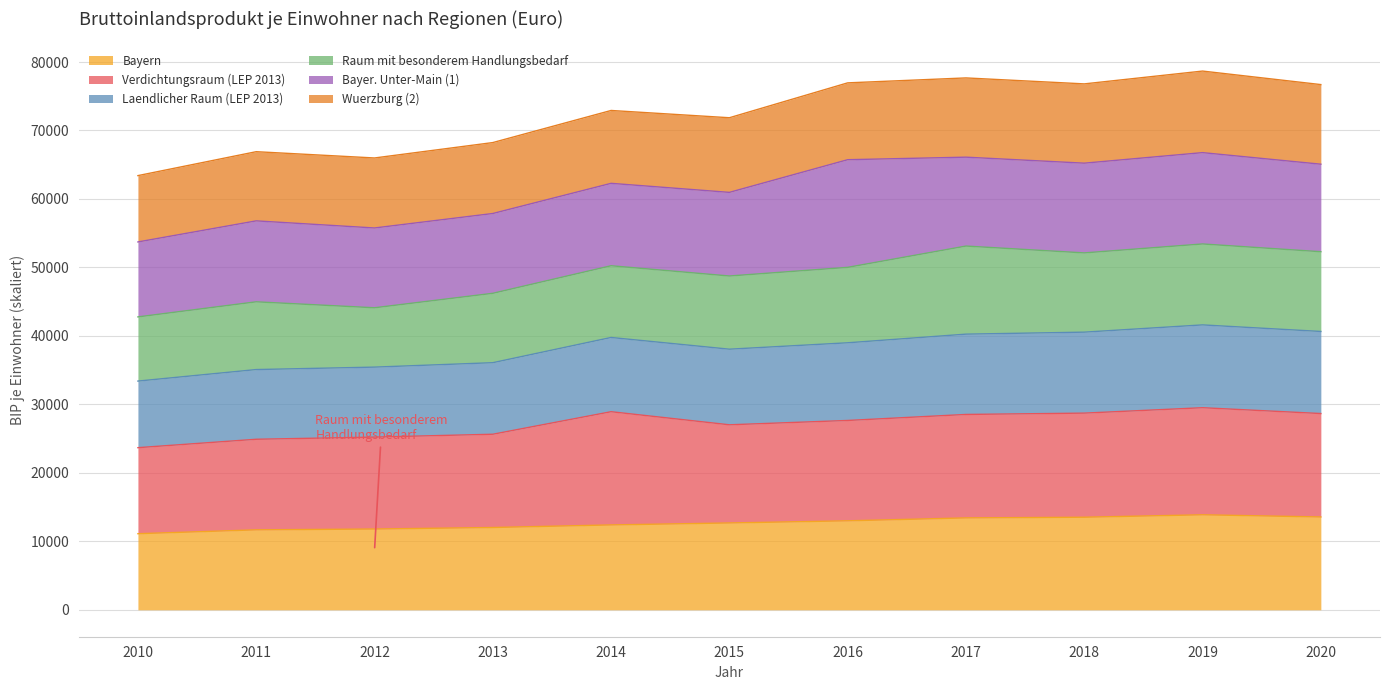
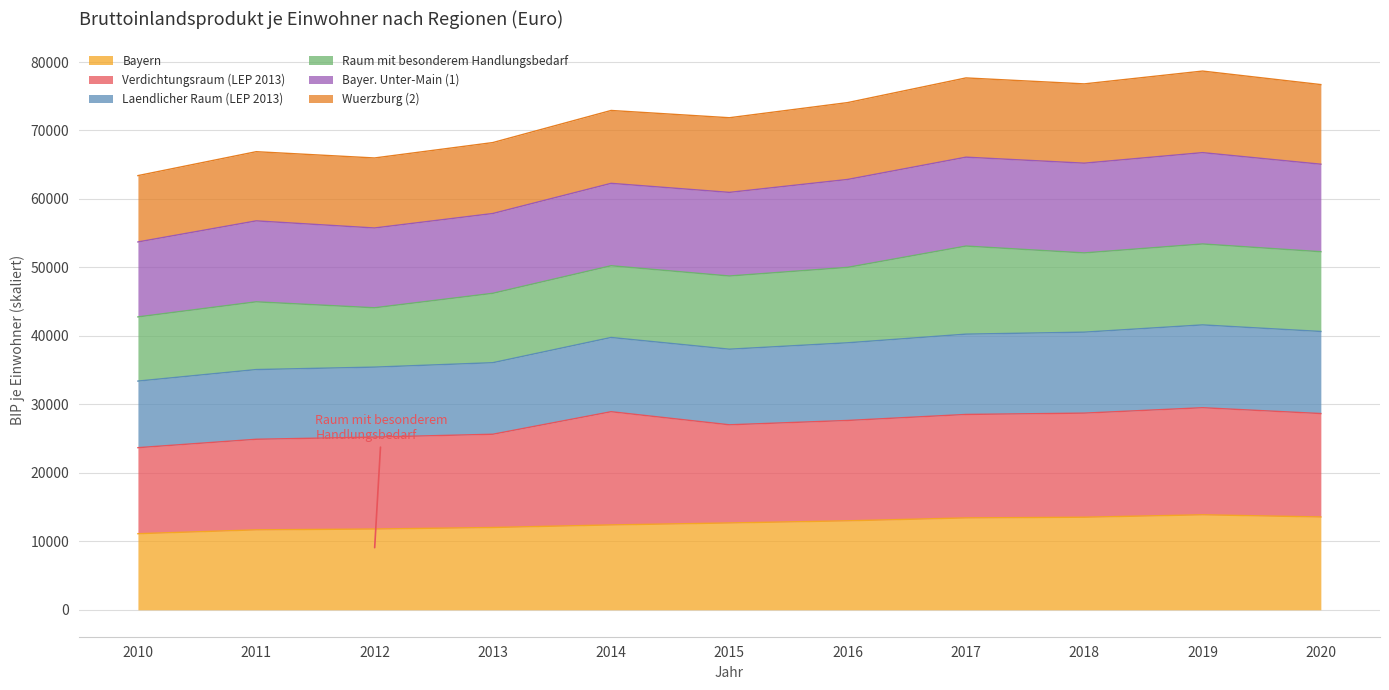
Bayer. Unter-Main (1), 2016: 16000 -> 13000
